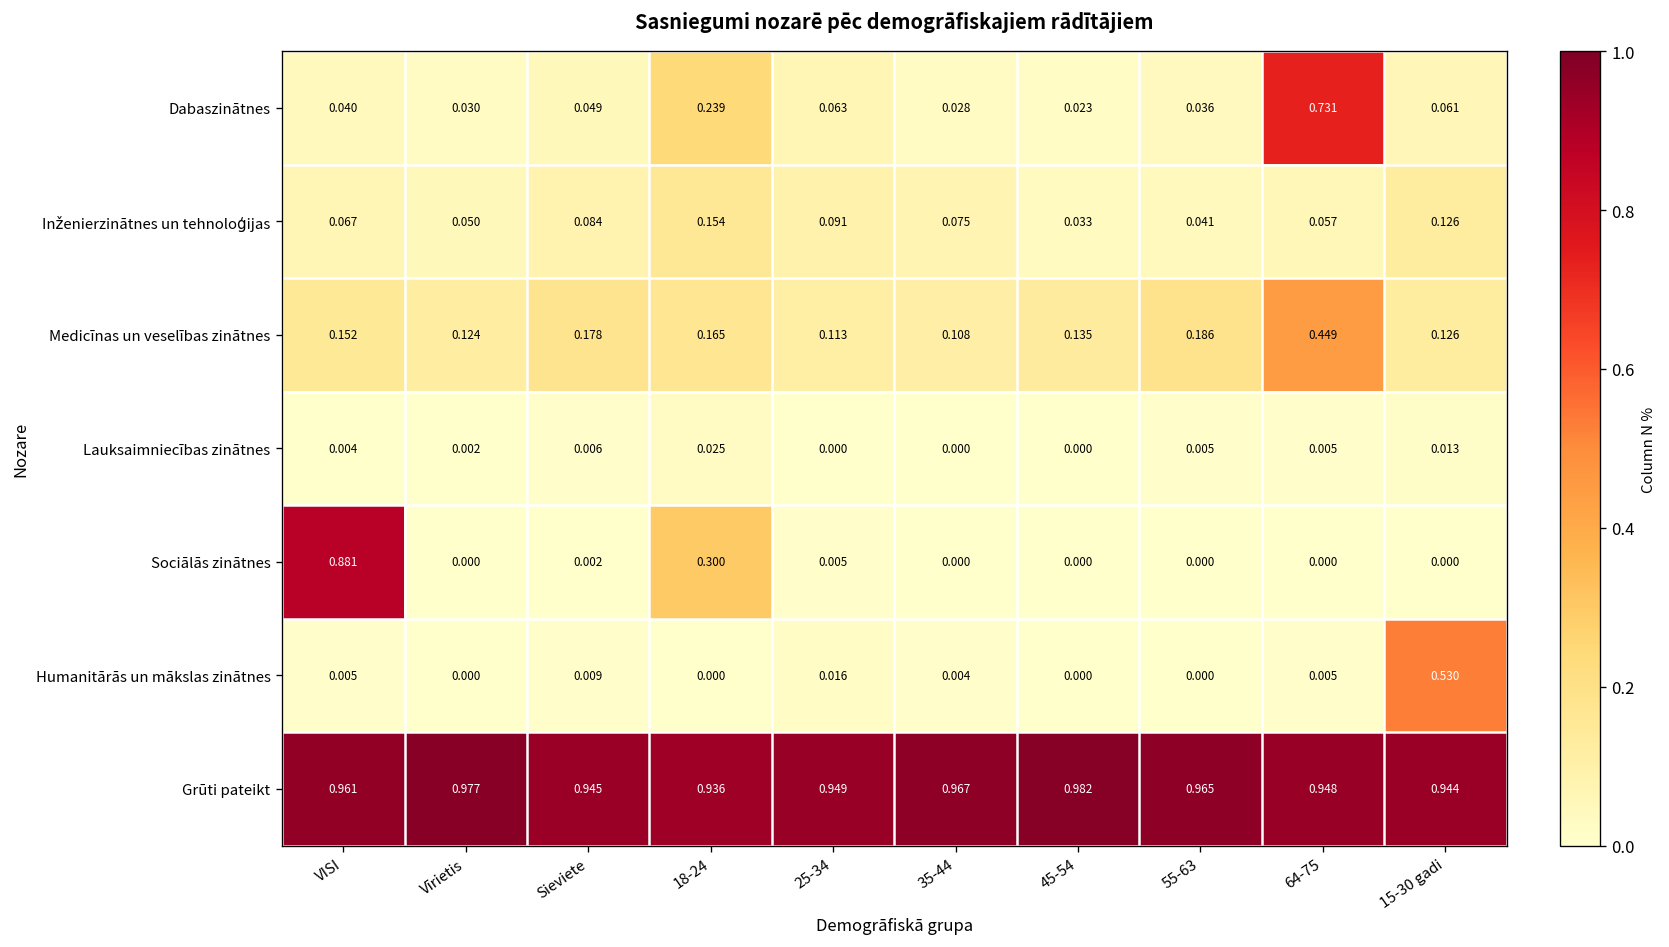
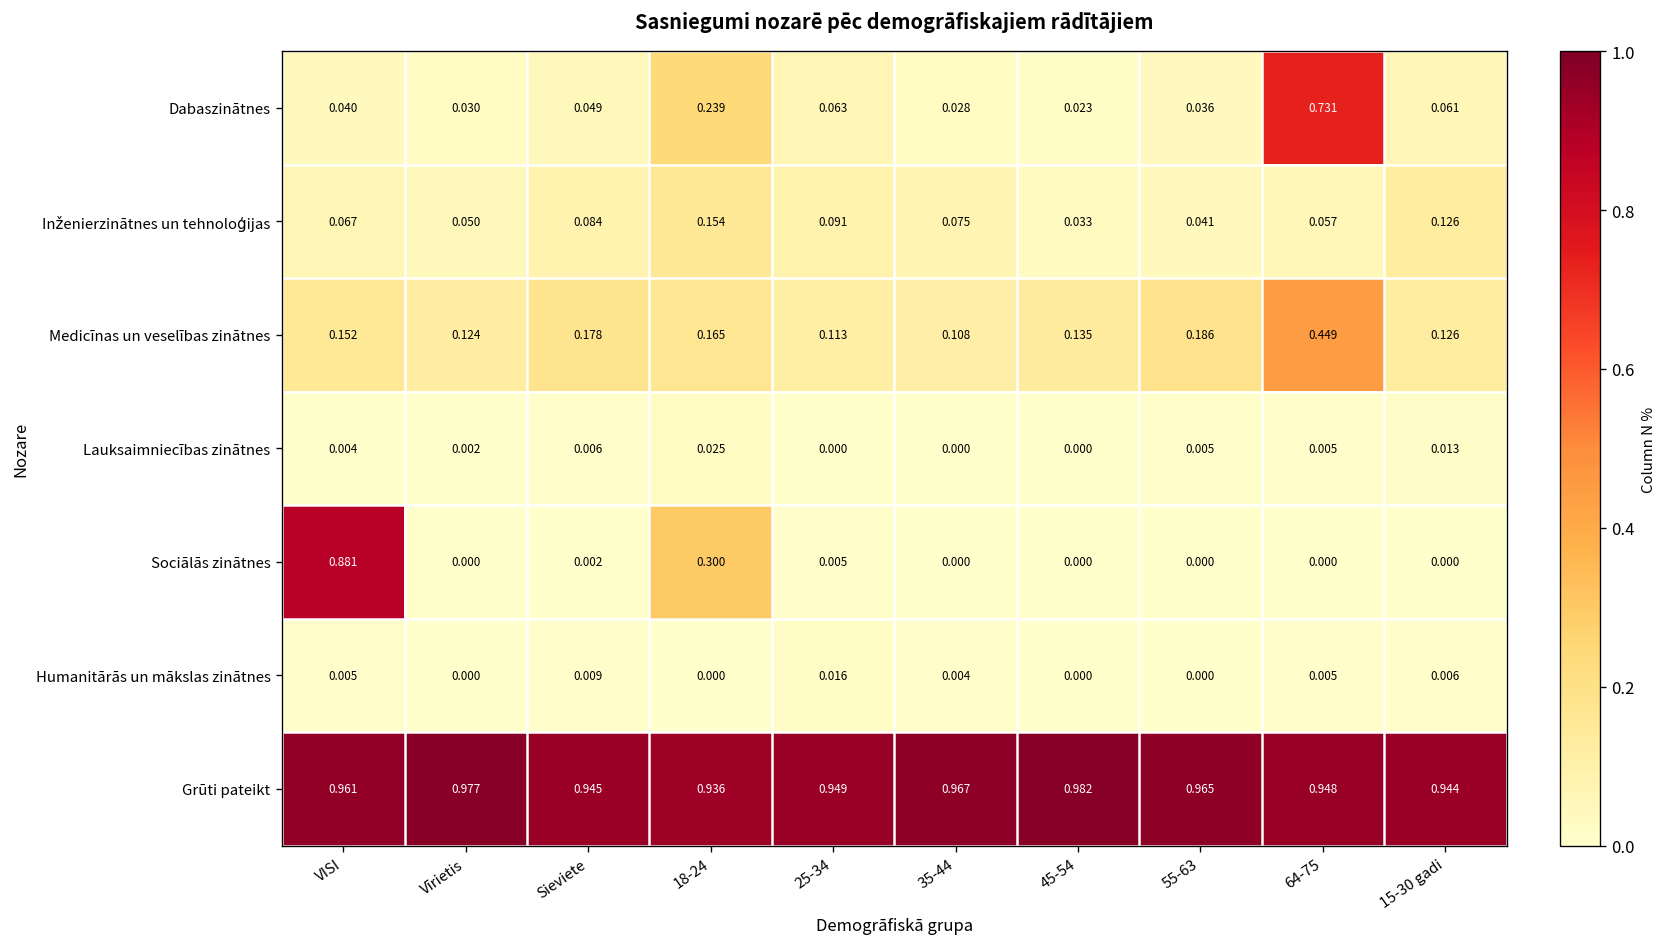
Humanitārās un mākslas zinātnes, 15-30 gadi: 0.530 -> 0.006
